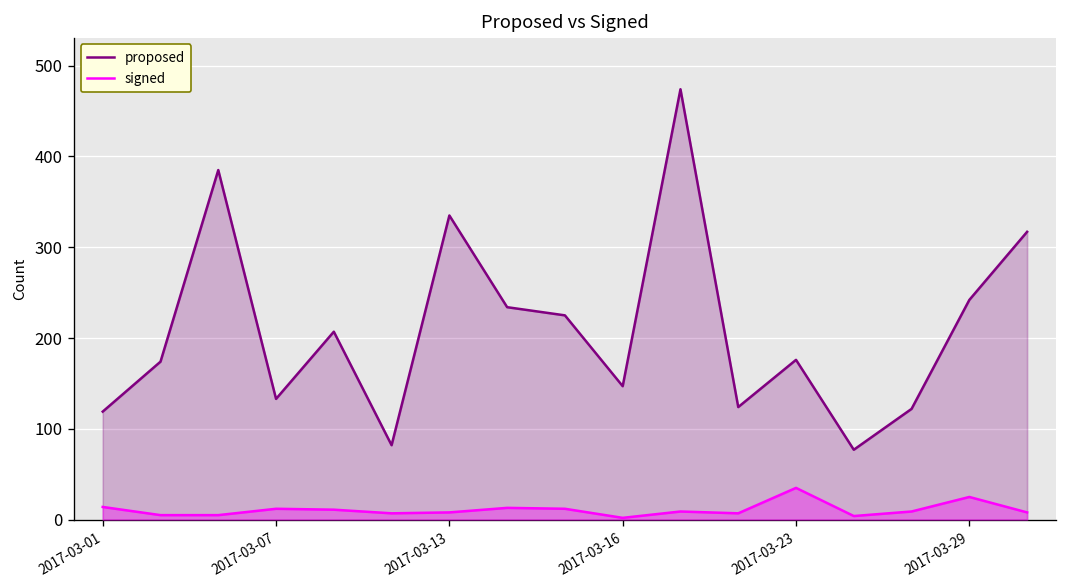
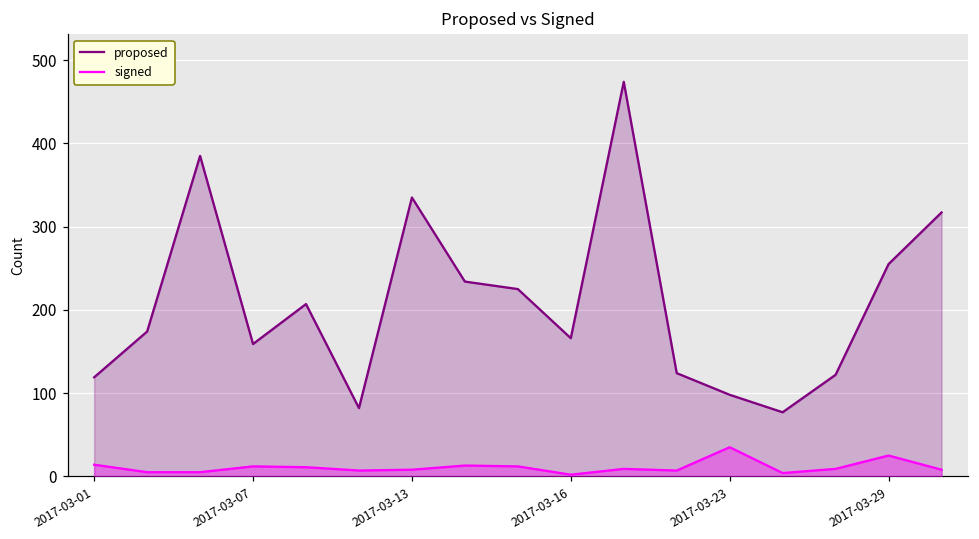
proposed, 2017-03-07: 130 -> 160
proposed, 2017-03-16: 150 -> 170
proposed, 2017-03-23: 180 -> 100
proposed, 2017-03-29: 240 -> 260
